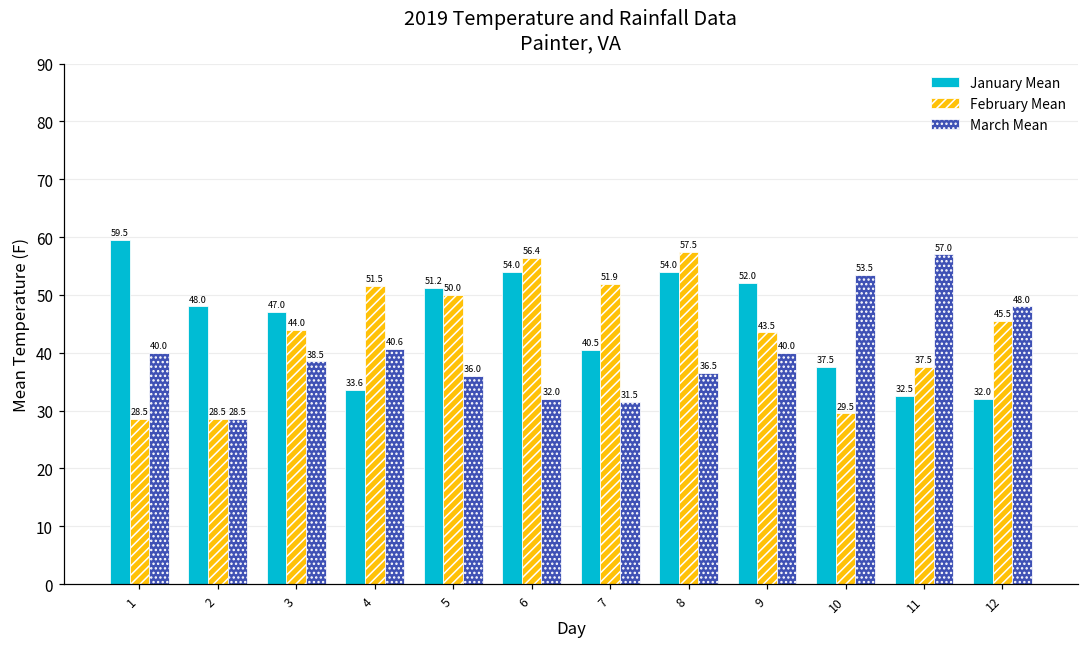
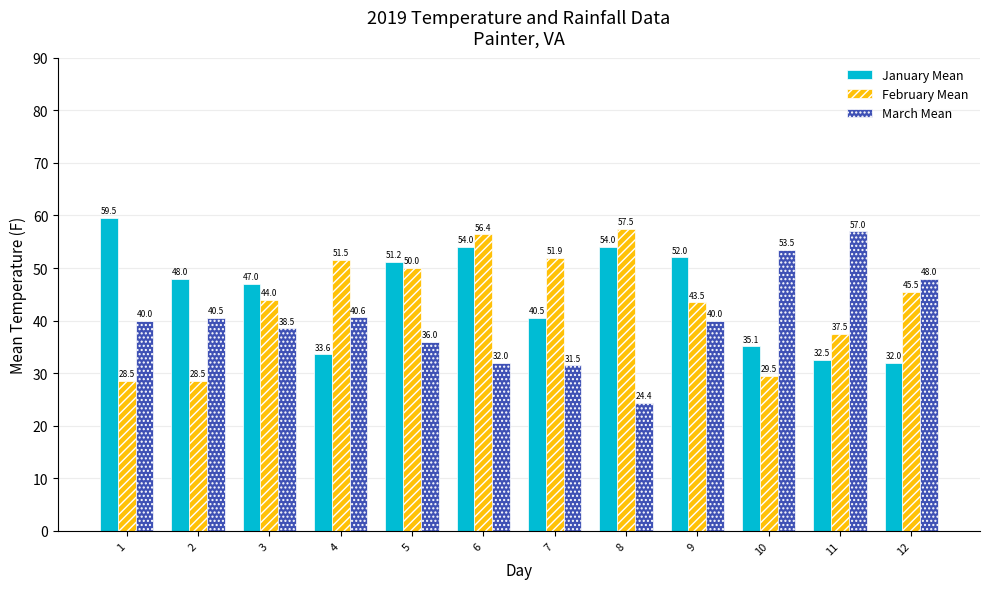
March Mean, 2: 28.5 -> 40.5
March Mean, 8: 36.5 -> 24.4
January Mean, 10: 37.5 -> 35.1
